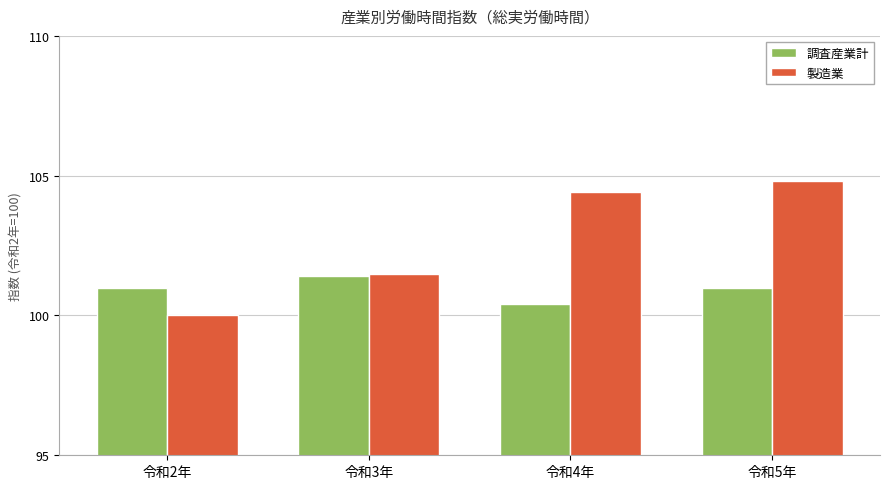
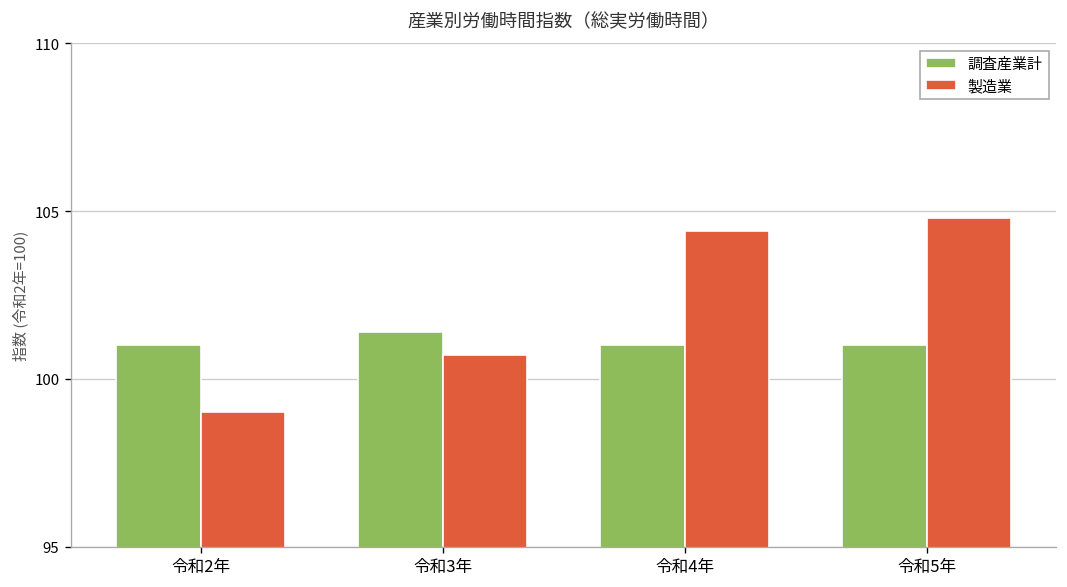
製造業, 令和2年: 100 -> 99
製造業, 令和3年: 101.5 -> 100.7
調査産業計, 令和4年: 100.4 -> 101.0
